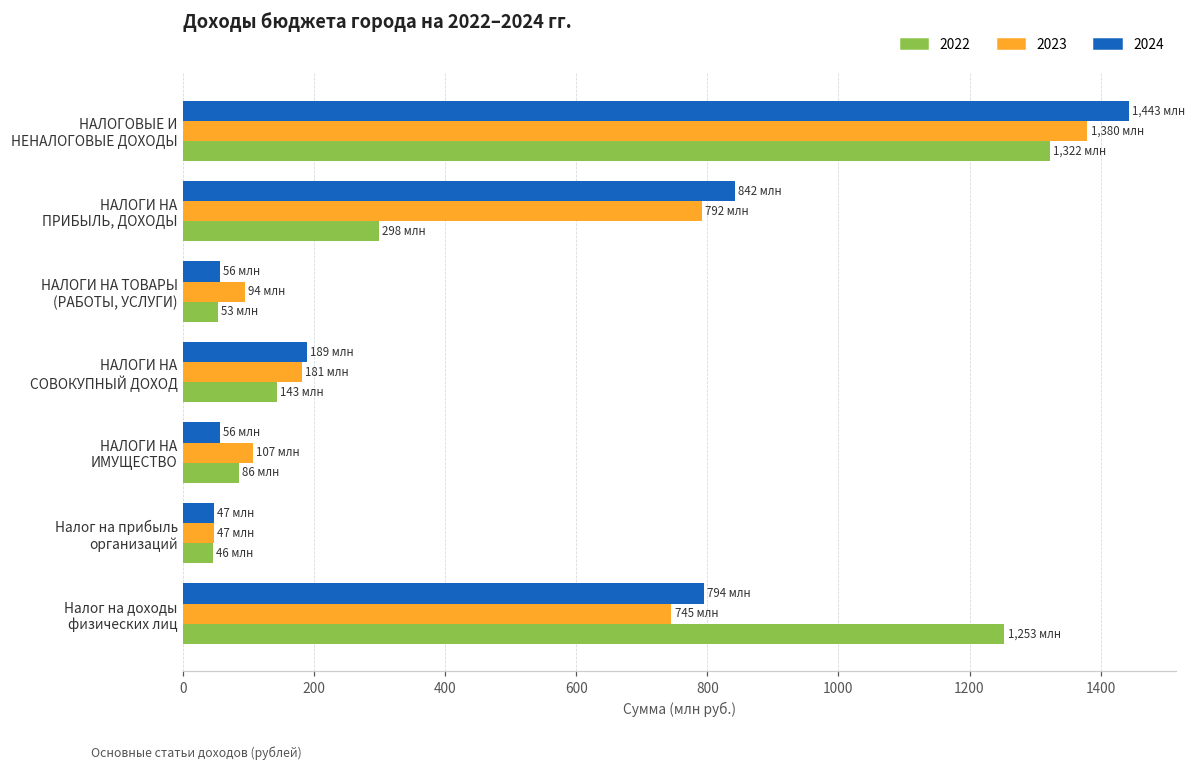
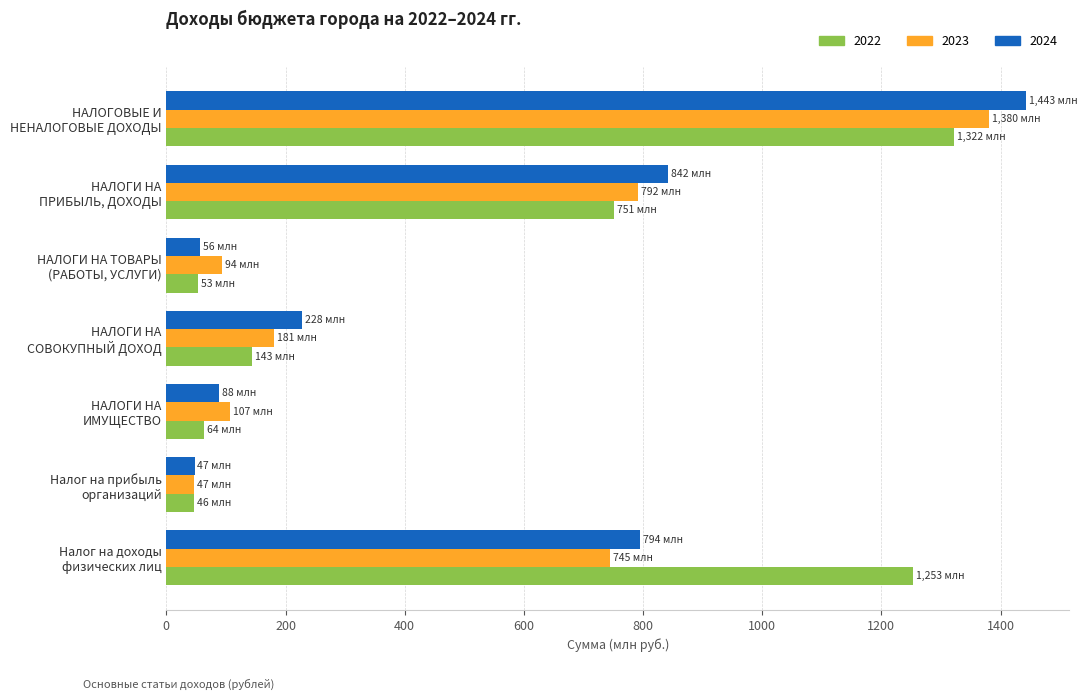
2022, НАЛОГИ НА ПРИБЫЛЬ, ДОХОДЫ: 298 -> 751
2024, НАЛОГИ НА СОВОКУПНЫЙ ДОХОД: 189 -> 228
2024, НАЛОГИ НА ИМУЩЕСТВО: 56 -> 88
2022, НАЛОГИ НА ИМУЩЕСТВО: 86 -> 64
